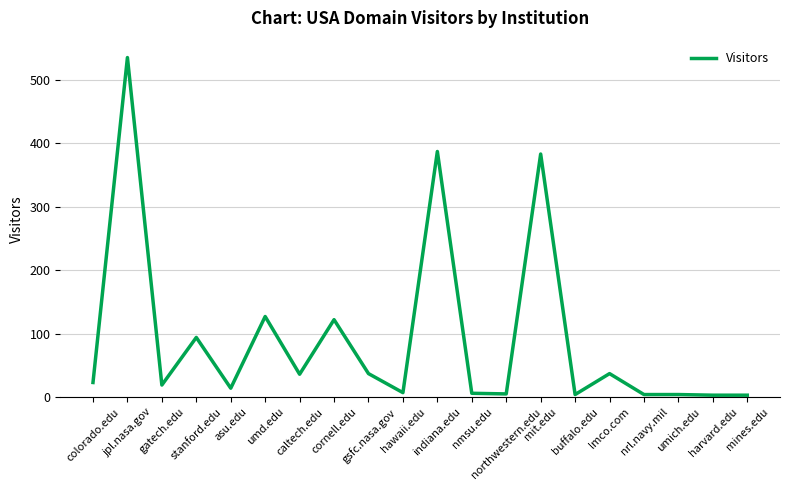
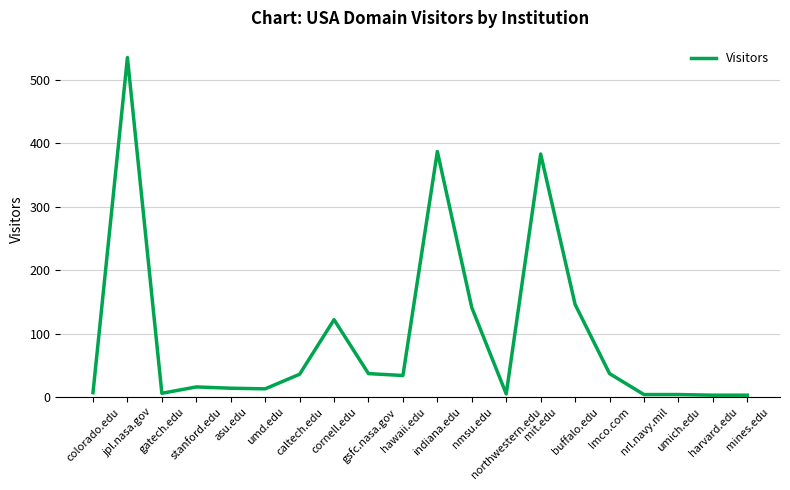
colorado.edu: 20 -> 10
gatech.edu: 20 -> 10
stanford.edu: 90 -> 20
umd.edu: 130 -> 10
hawaii.edu: 10 -> 30
nmsu.edu: 10 -> 140
buffalo.edu: 0 -> 150
